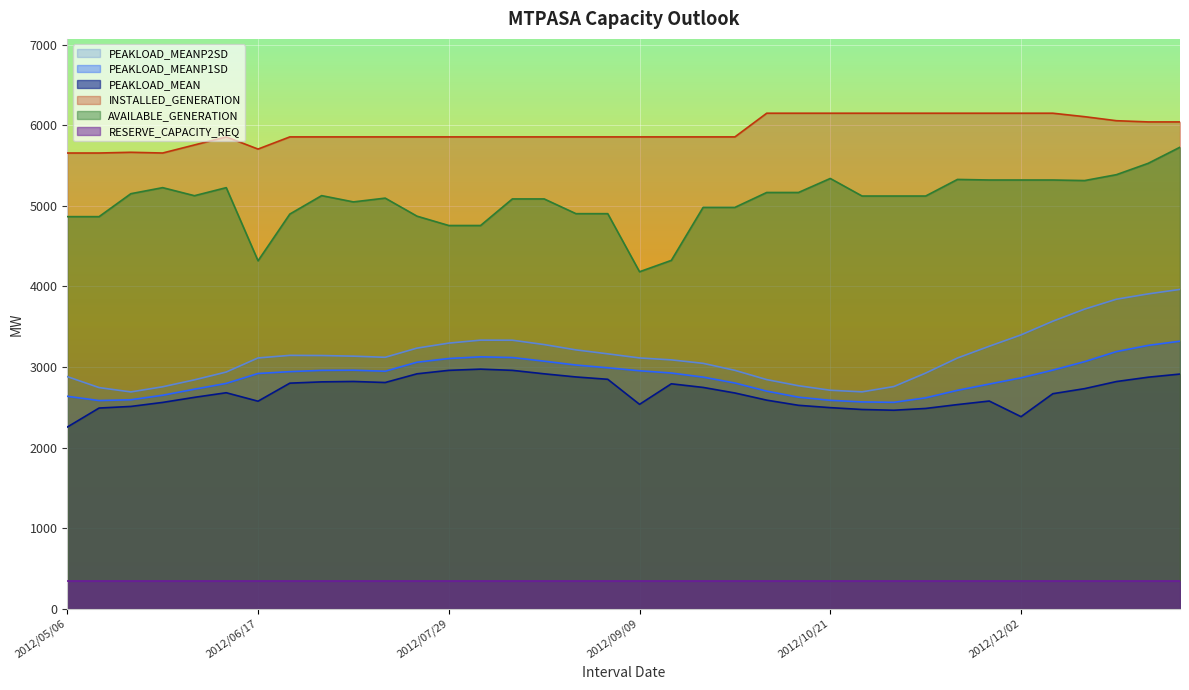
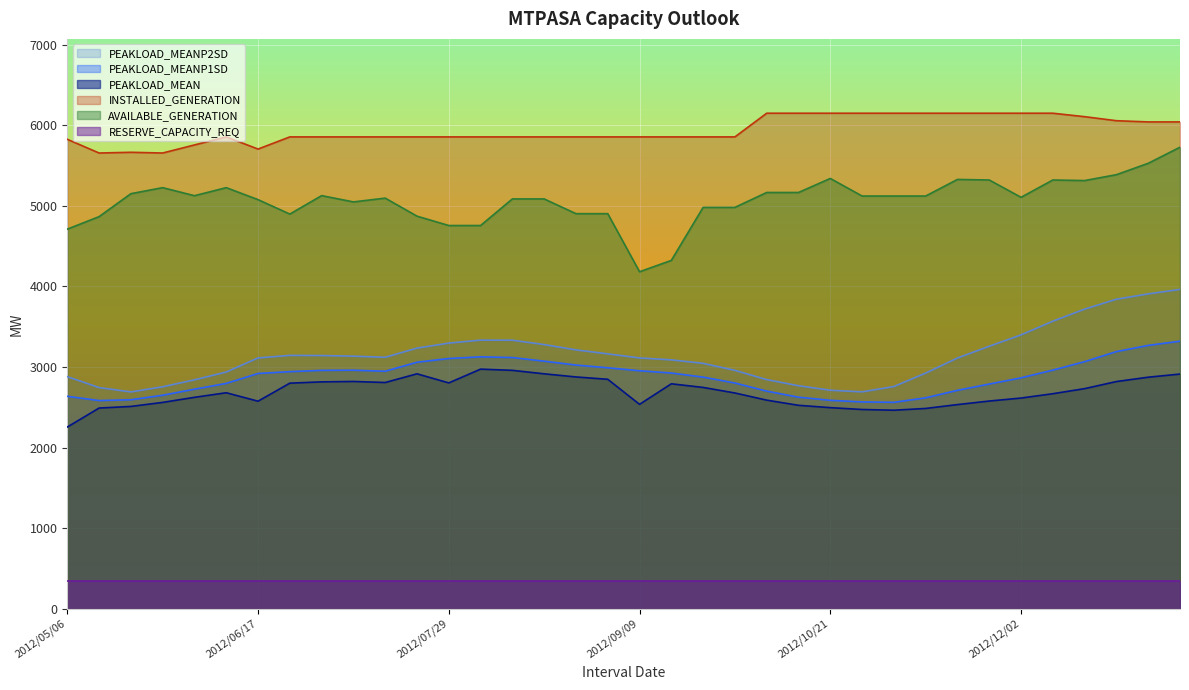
INSTALLED_GENERATION, 2012/05/06: 5700 -> 5800
AVAILABLE_GENERATION, 2012/05/06: 4900 -> 4700
AVAILABLE_GENERATION, 2012/06/17: 4300 -> 5100
PEAKLOAD_MEAN, 2012/07/29: 3000 -> 2800
PEAKLOAD_MEAN, 2012/12/02: 2400 -> 2600
AVAILABLE_GENERATION, 2012/12/02: 5300 -> 5100
